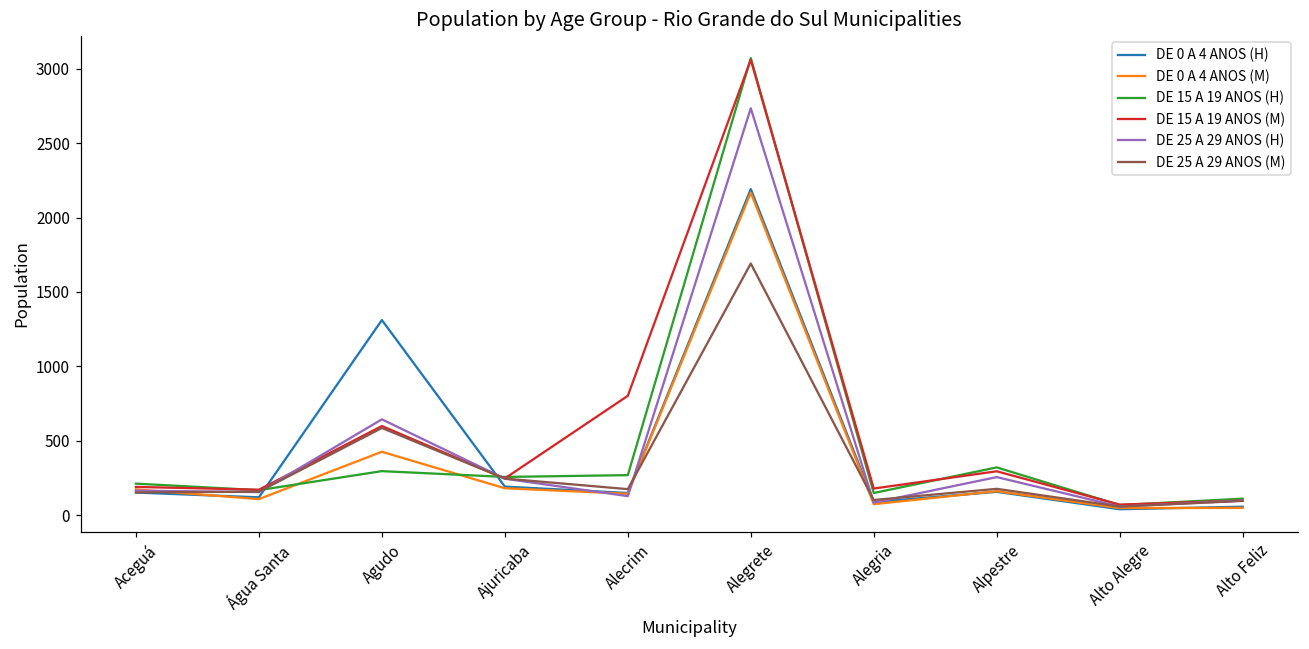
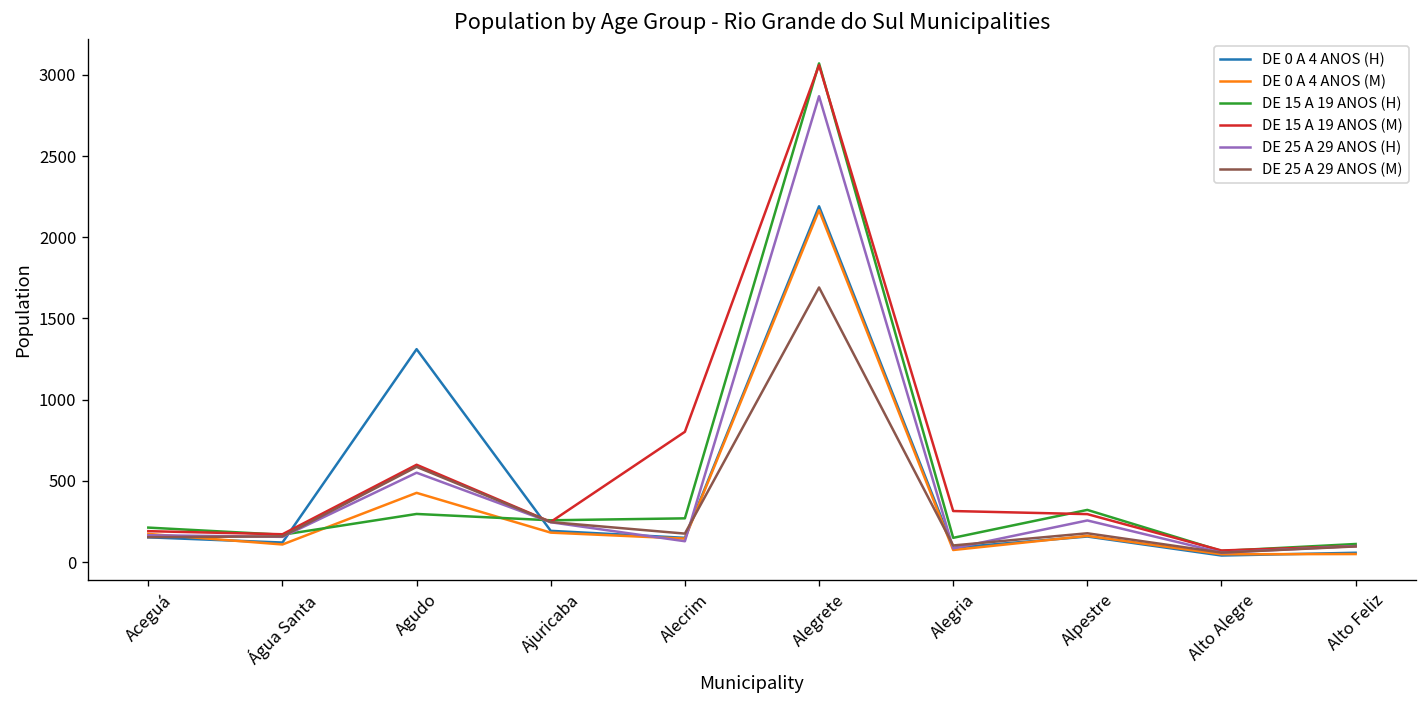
DE 25 A 29 ANOS (H), Agudo: 640 -> 550
DE 25 A 29 ANOS (H), Alegrete: 2730 -> 2870
DE 15 A 19 ANOS (M), Alegria: 180 -> 310
